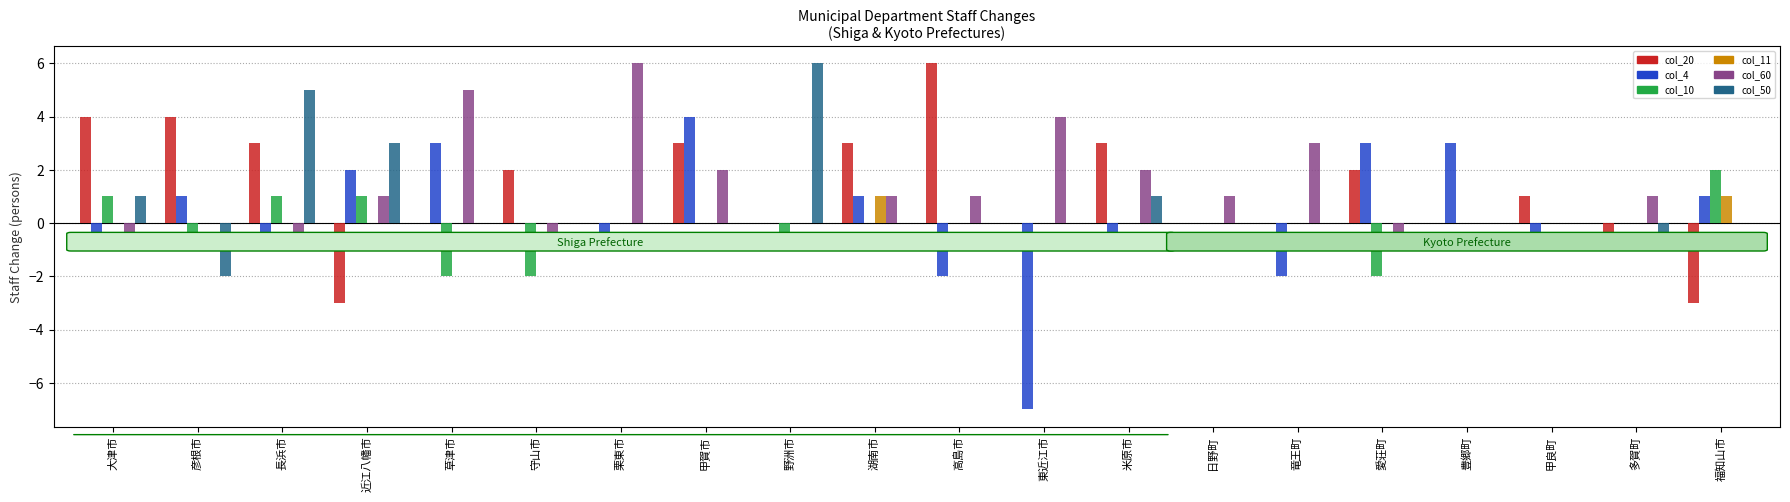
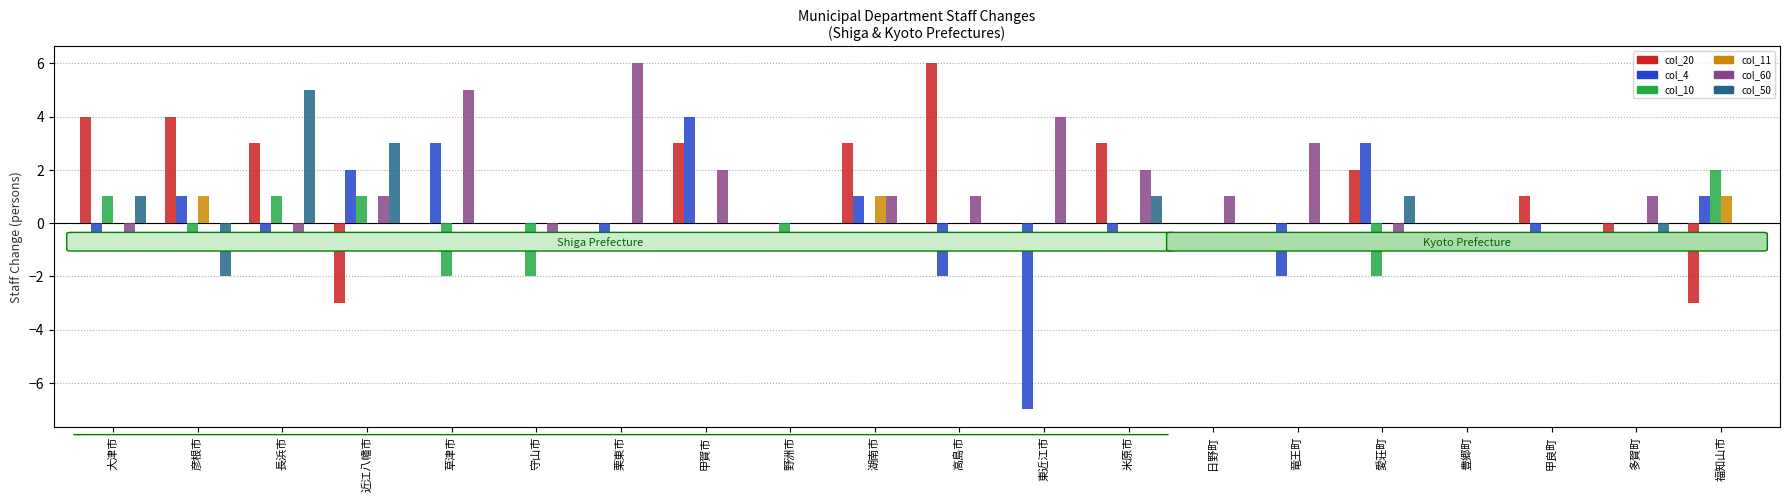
col_11, 彦根市: 0 -> 1
col_20, 守山市: 2 -> 0
col_50, 野洲市: 6 -> 0
col_50, 愛荘町: 0 -> 1
col_4, 豊郷町: 3 -> 0
